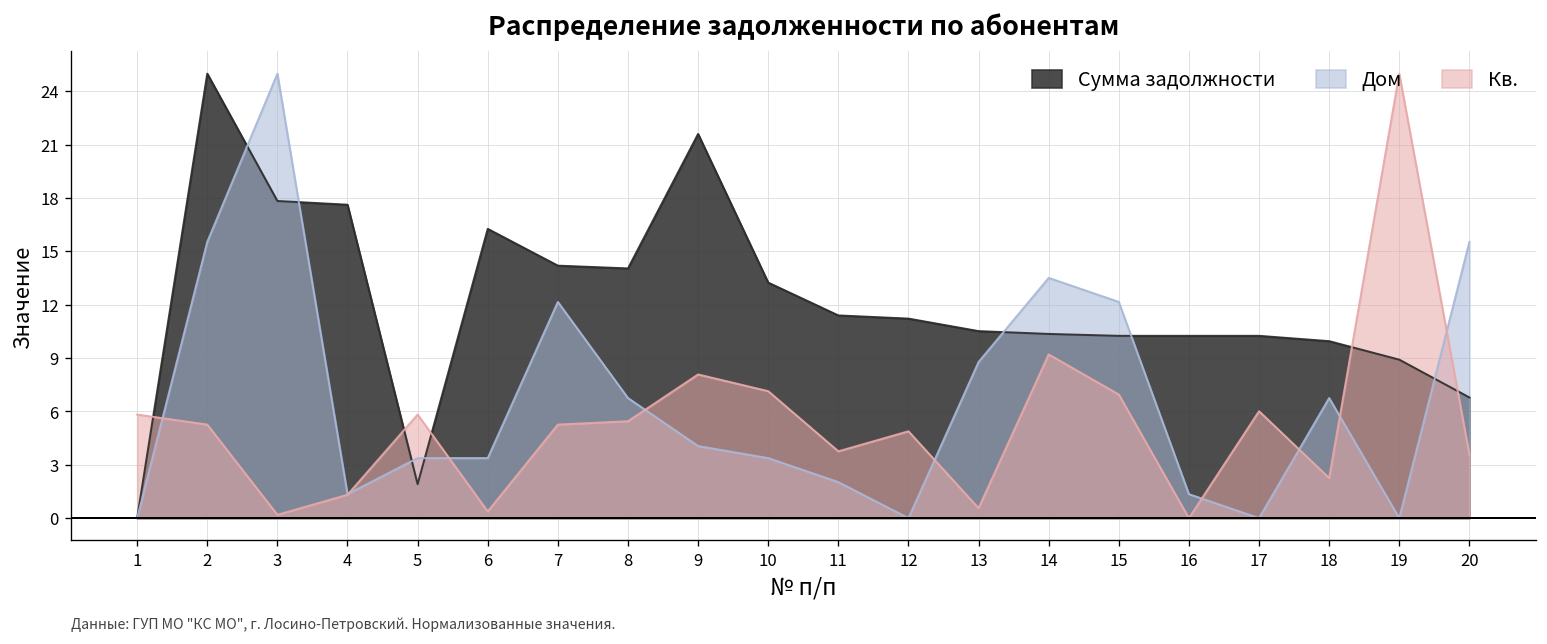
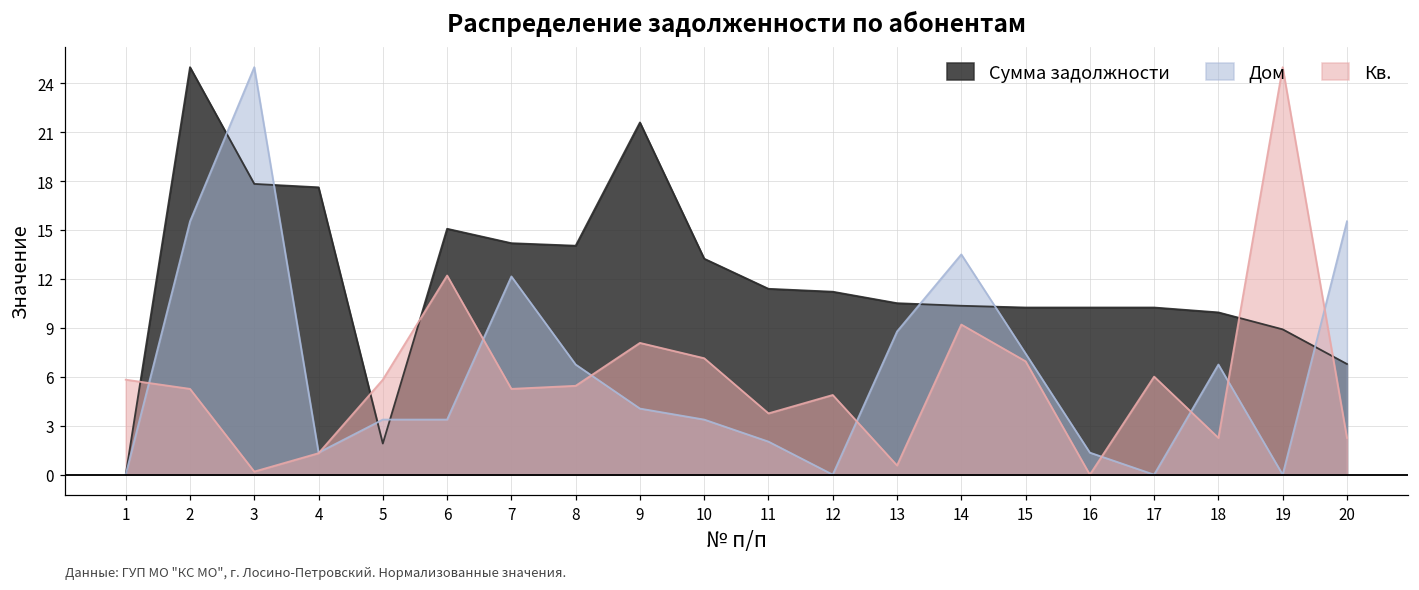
Сумма задолжности, 6: 16.3 -> 15.1
Кв., 6: 0.4 -> 12.2
Дом, 15: 12.2 -> 7.4
Кв., 20: 3.6 -> 2.3
